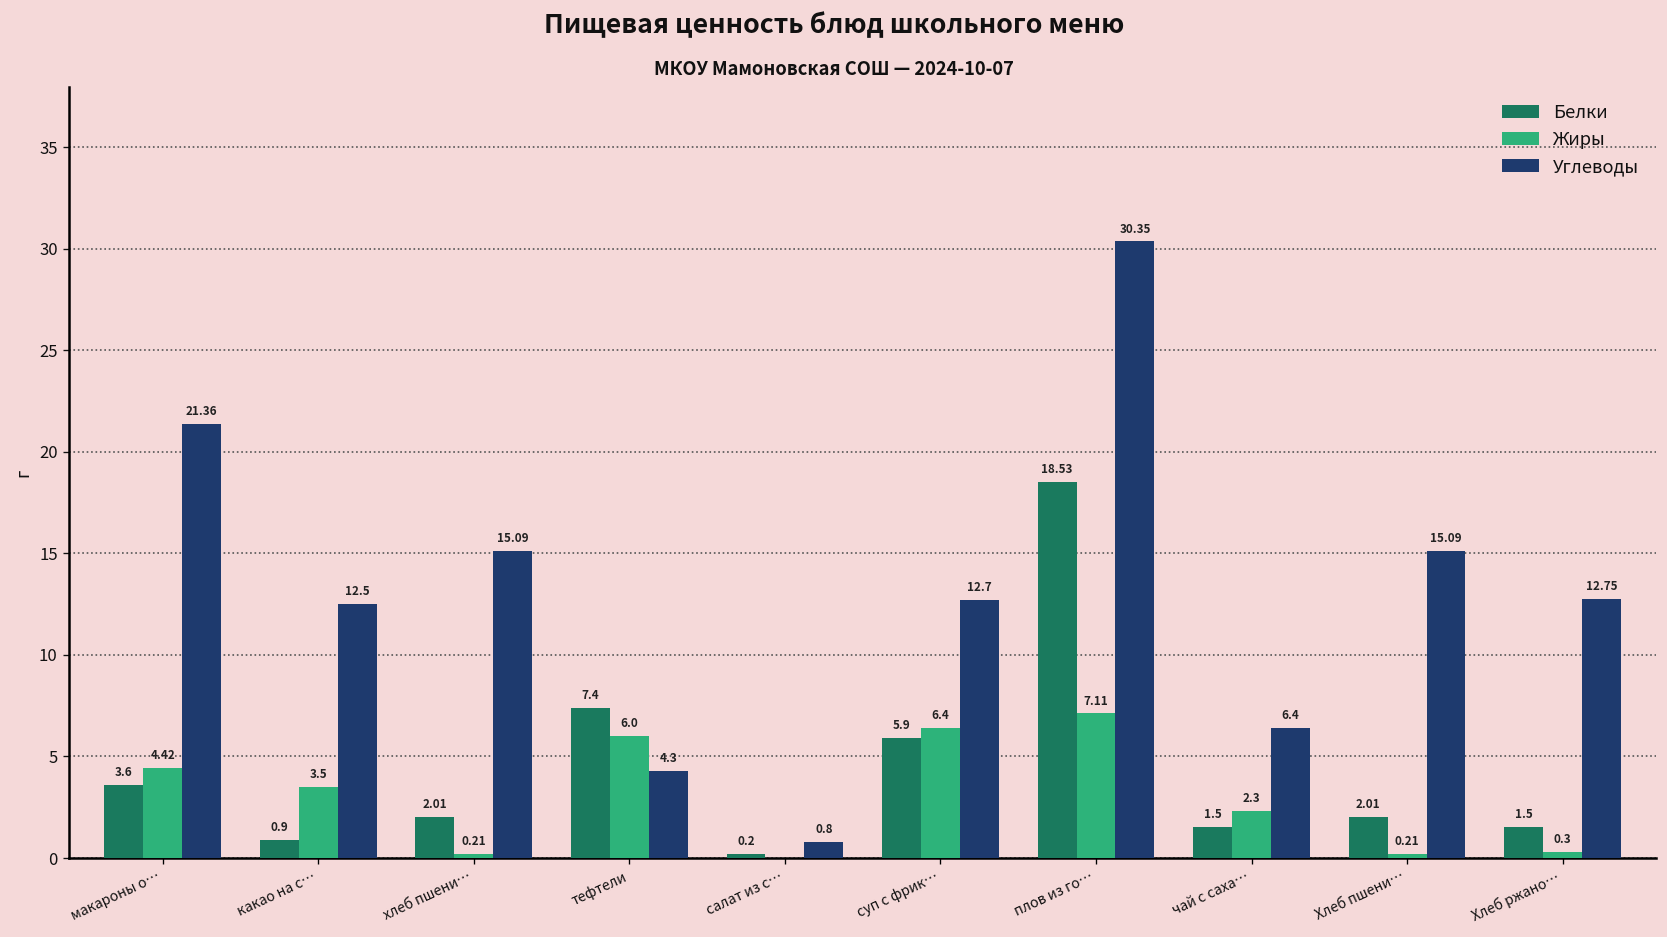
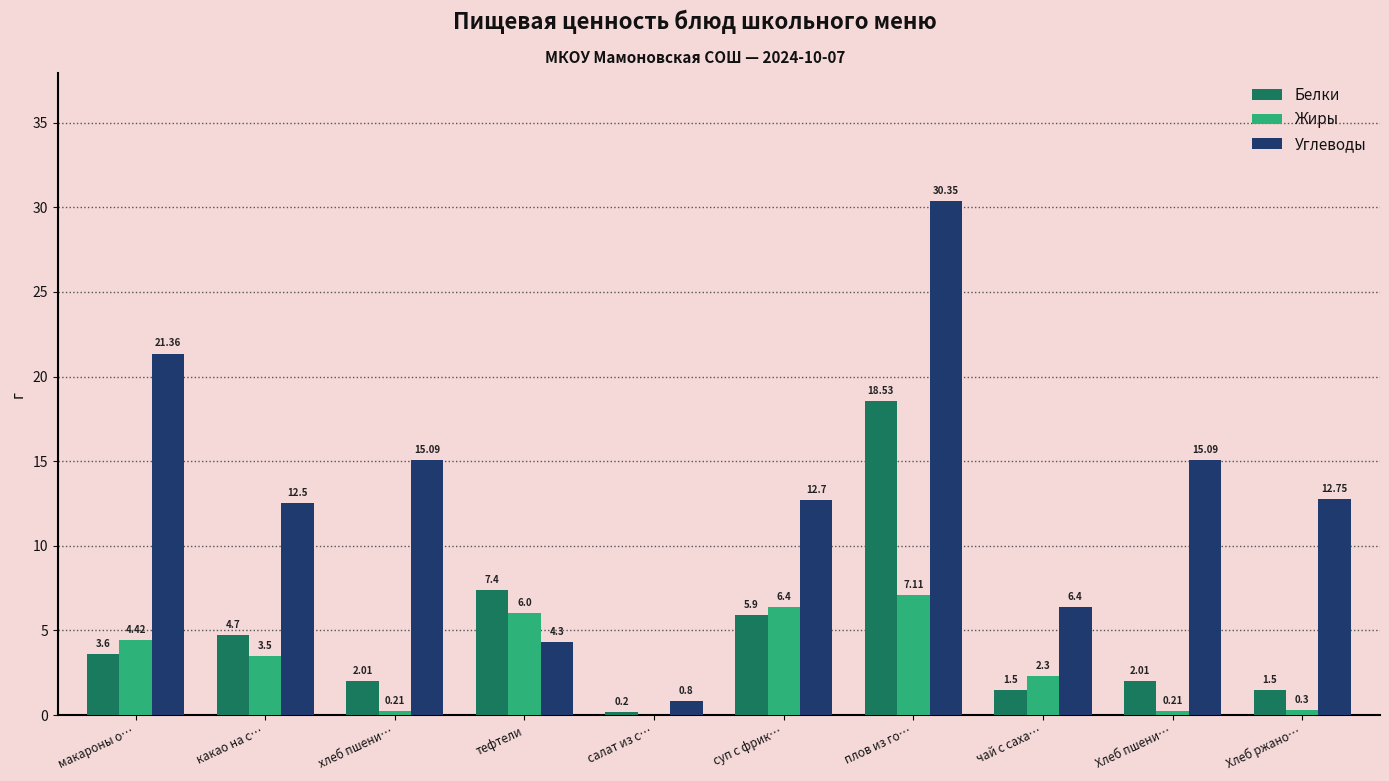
Белки, какао на с…: 0.9 -> 4.7
